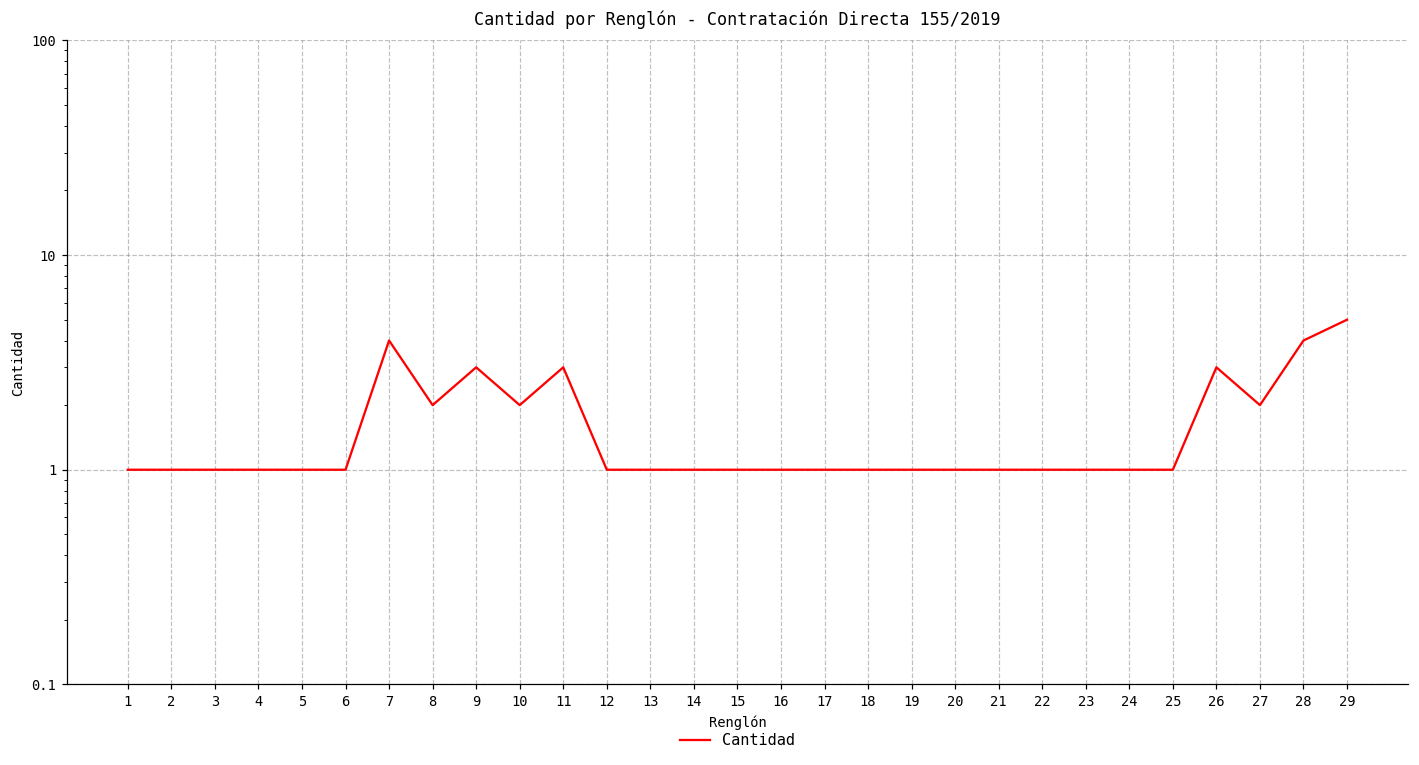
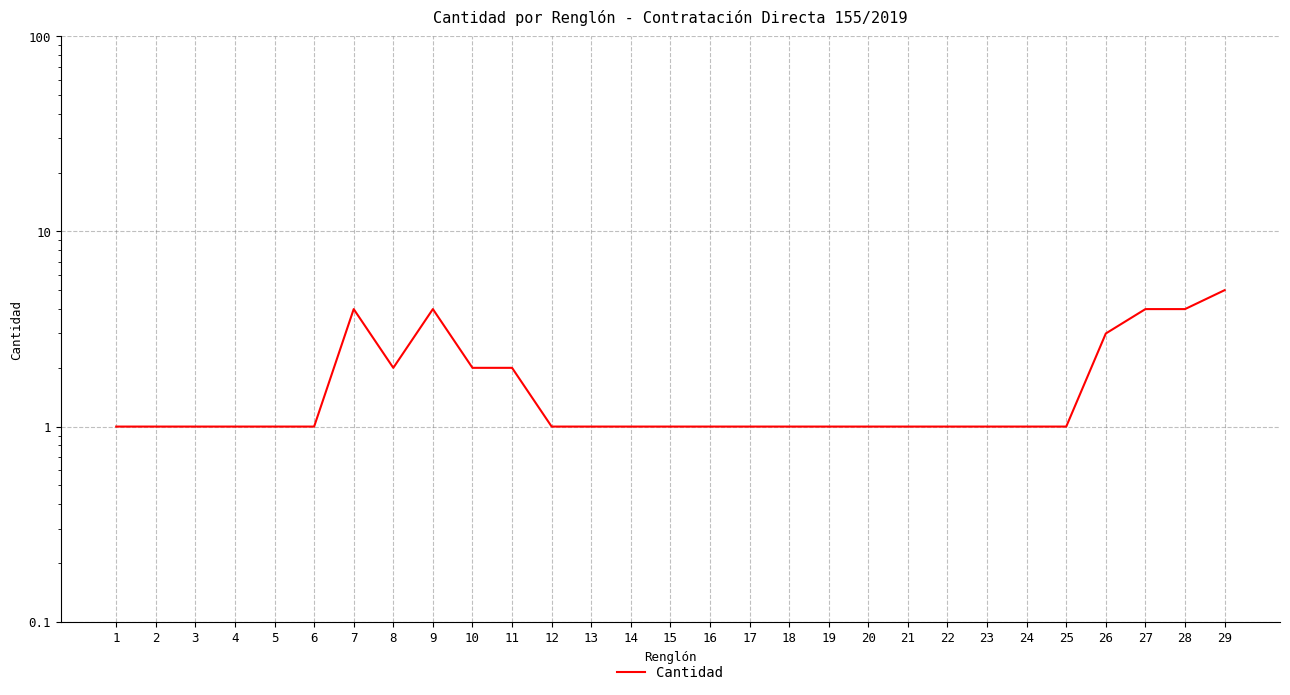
9: 3 -> 4
11: 3 -> 2
27: 2 -> 4
